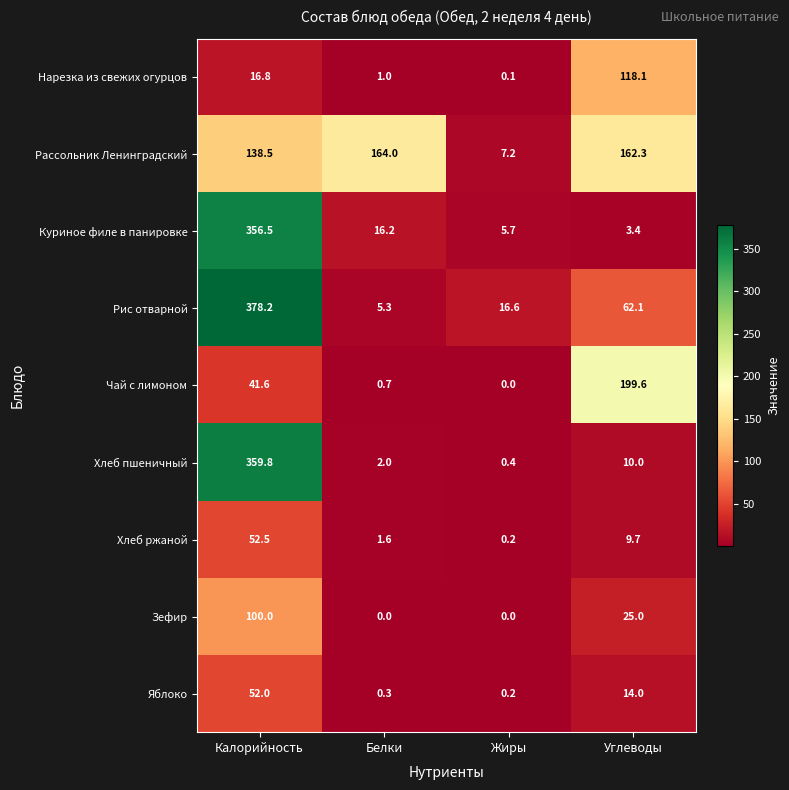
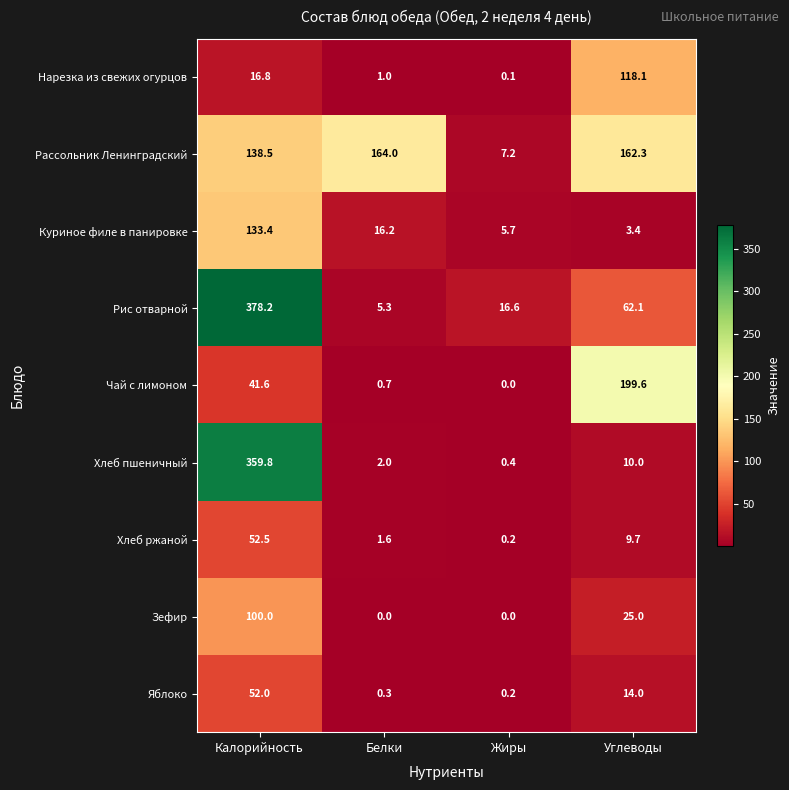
Куриное филе в панировке, Калорийность: 356.5 -> 133.4
